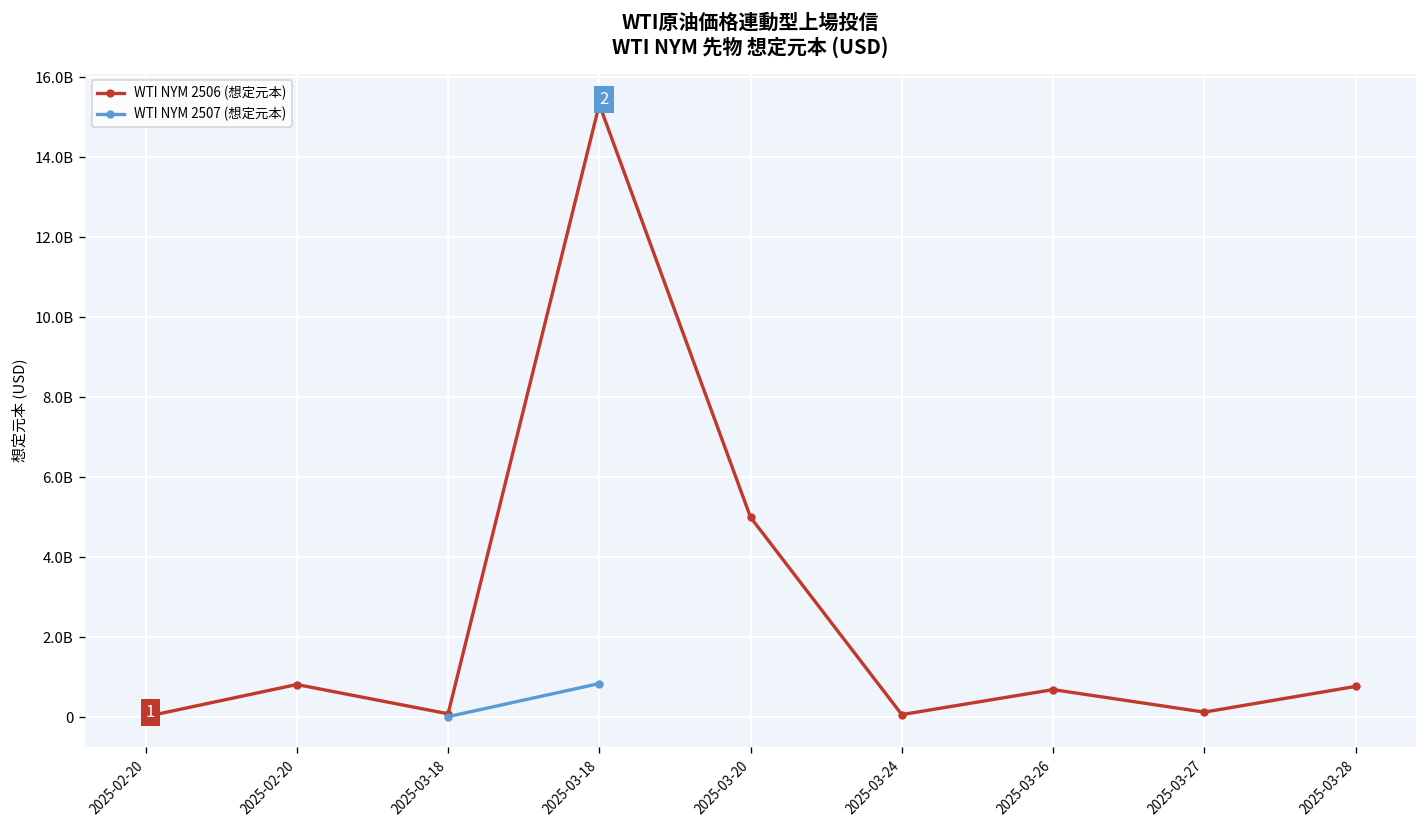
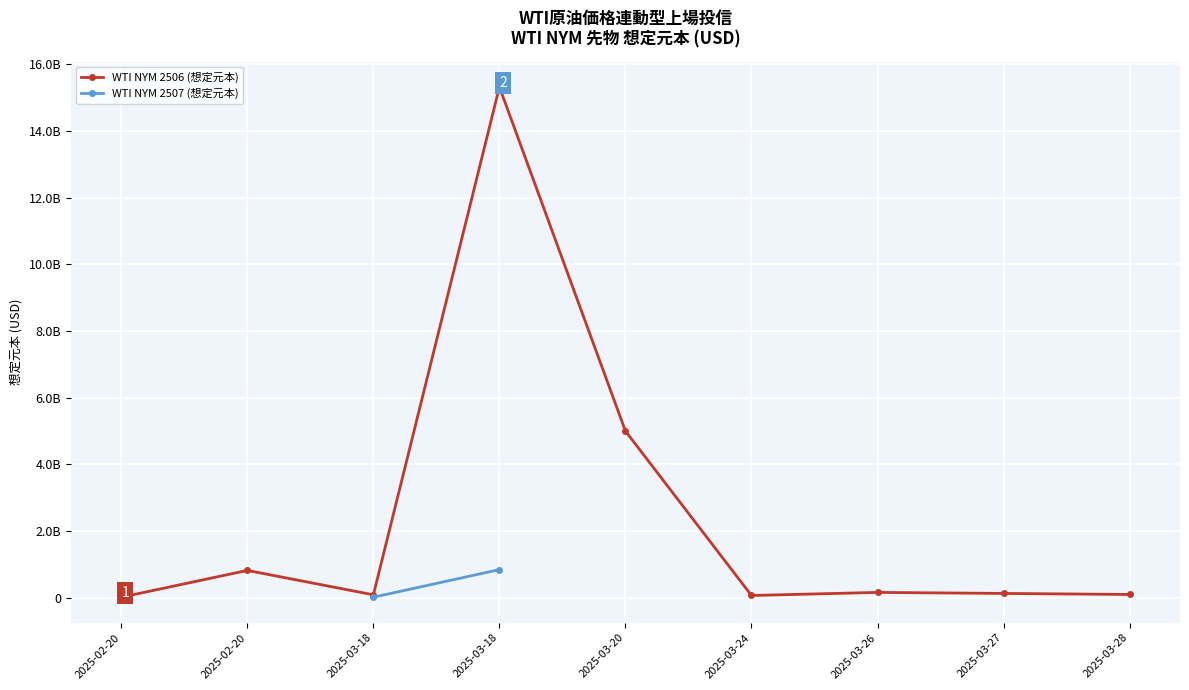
WTI NYM 2506 (想定元本), 2025-03-26: 700000000 -> 200000000
WTI NYM 2506 (想定元本), 2025-03-28: 800000000 -> 100000000
